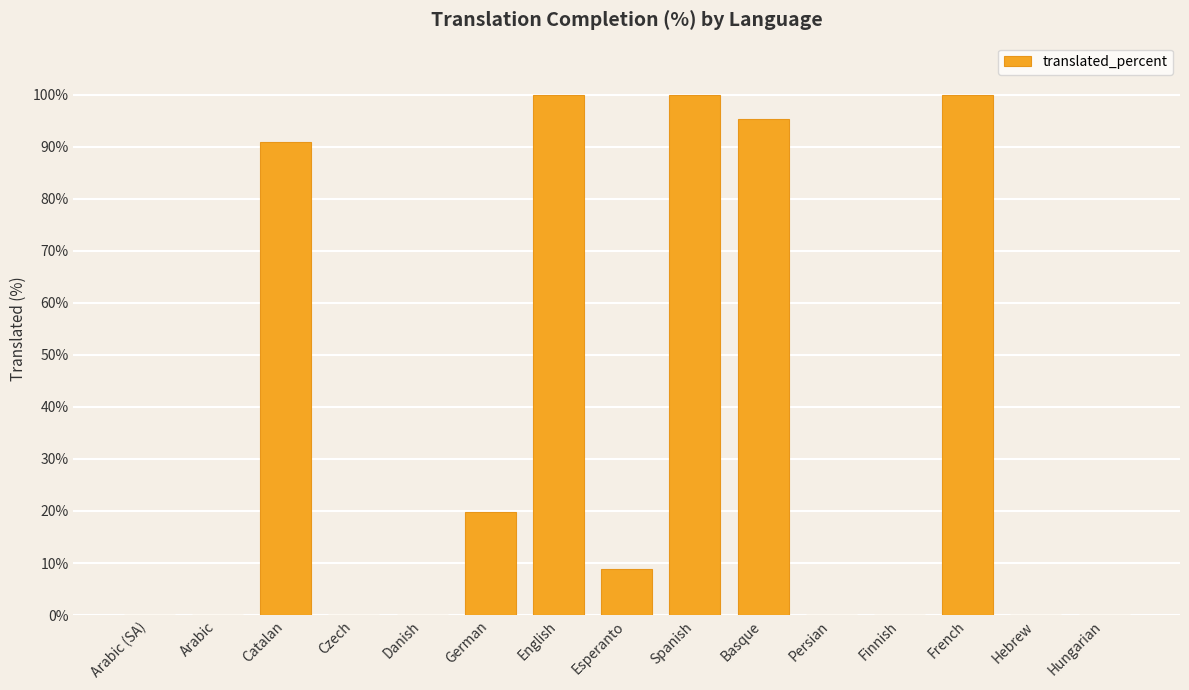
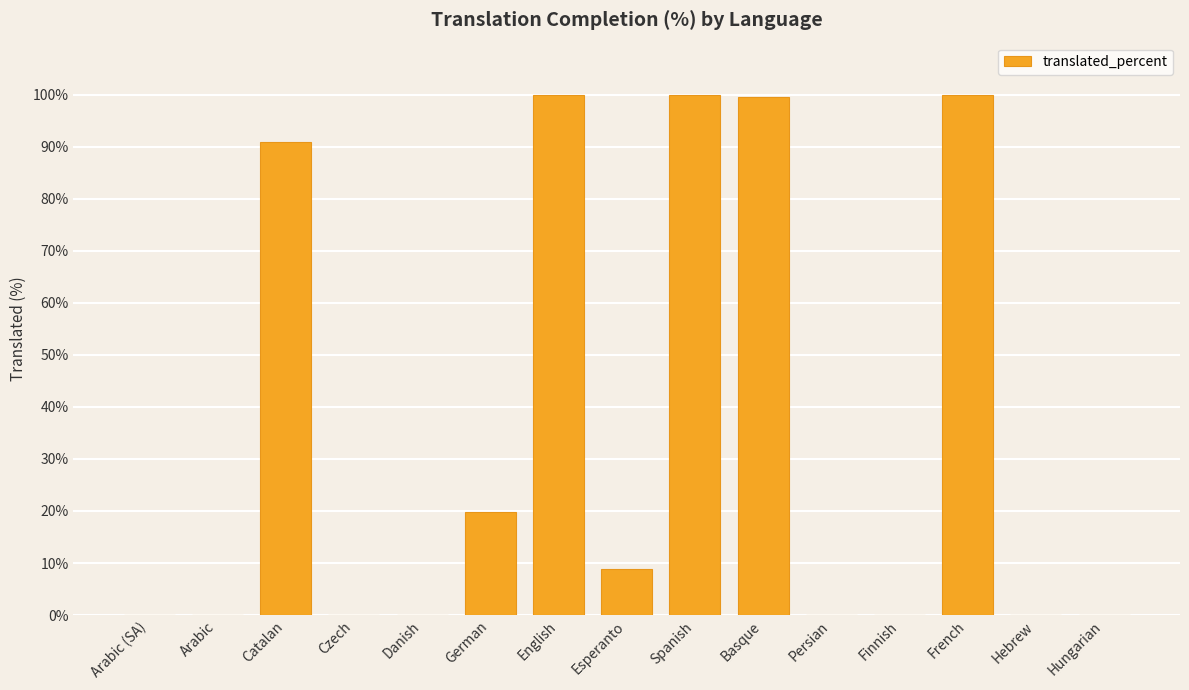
Basque: 95% -> 100%
